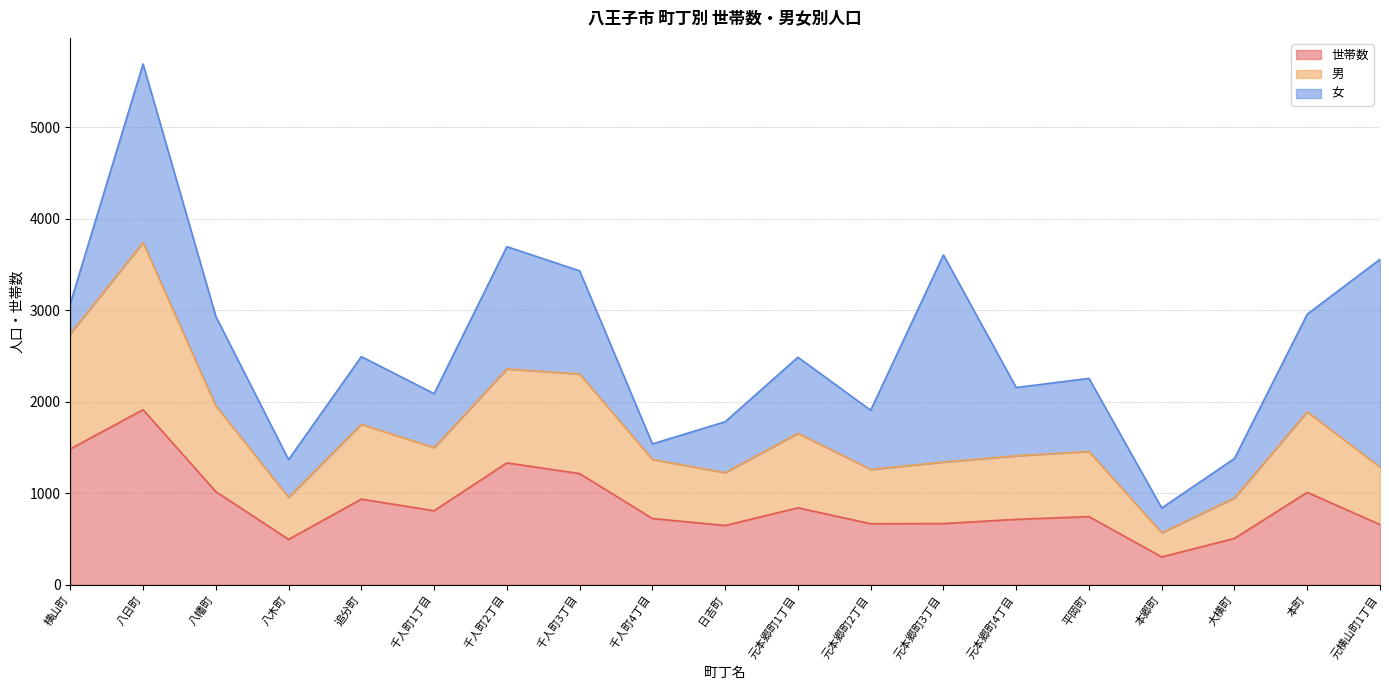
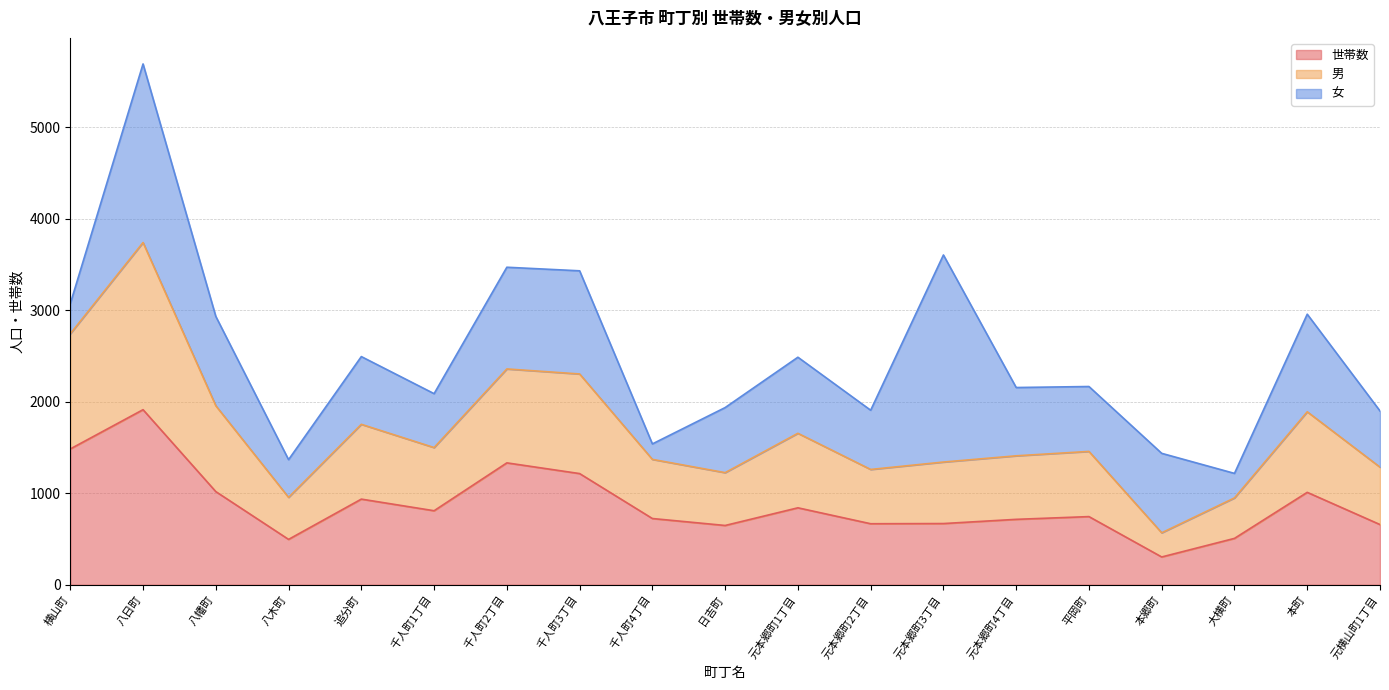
女, 千人町2丁目: 1300 -> 1100
女, 日吉町: 600 -> 700
女, 平岡町: 800 -> 700
女, 本郷町: 300 -> 900
女, 大横町: 400 -> 300
女, 元横山町1丁目: 2300 -> 600
